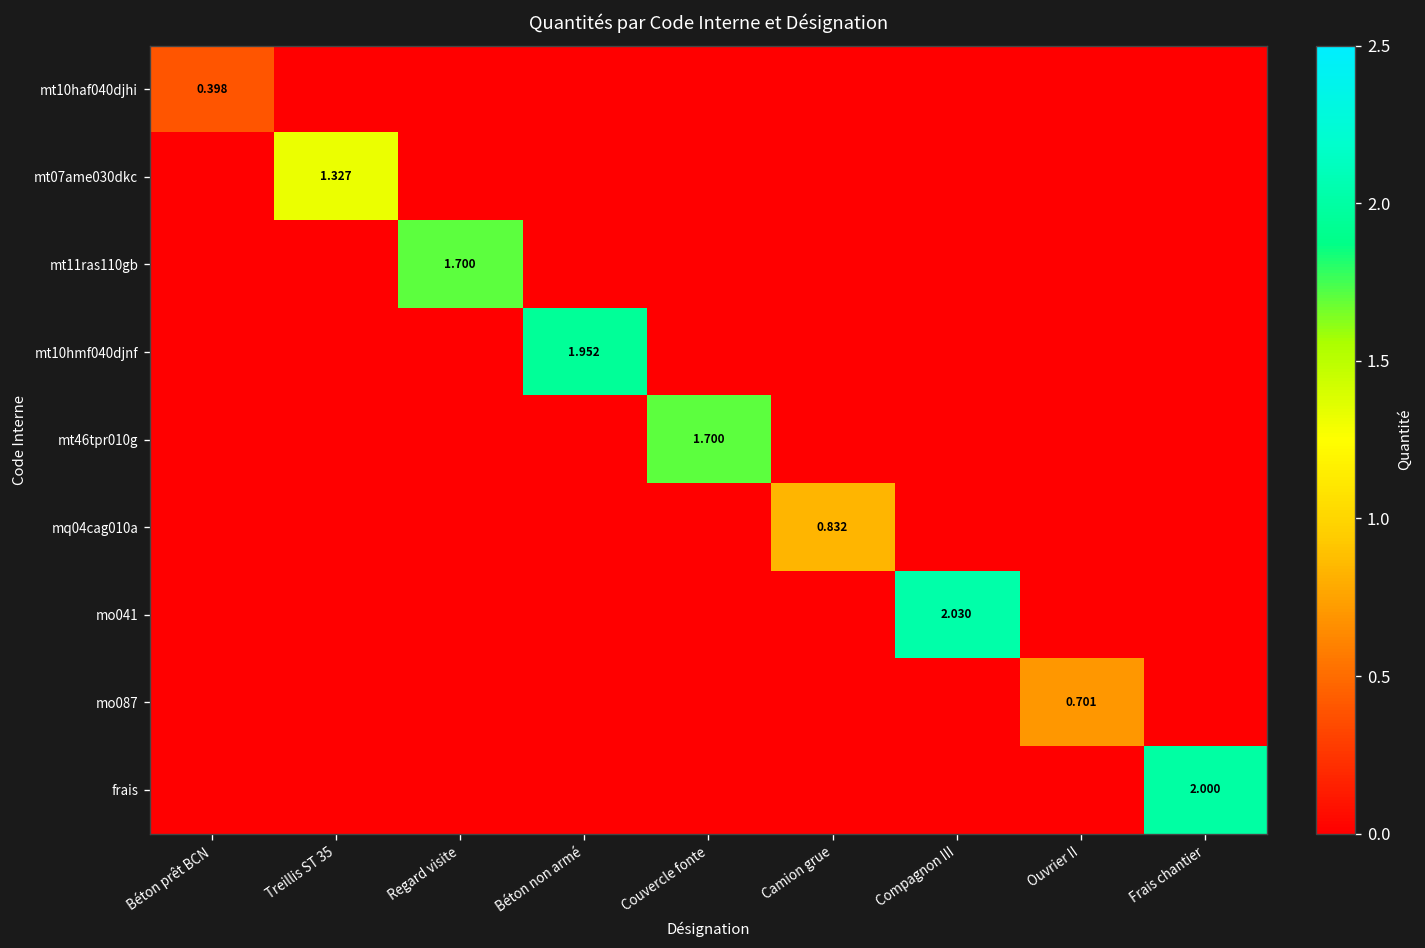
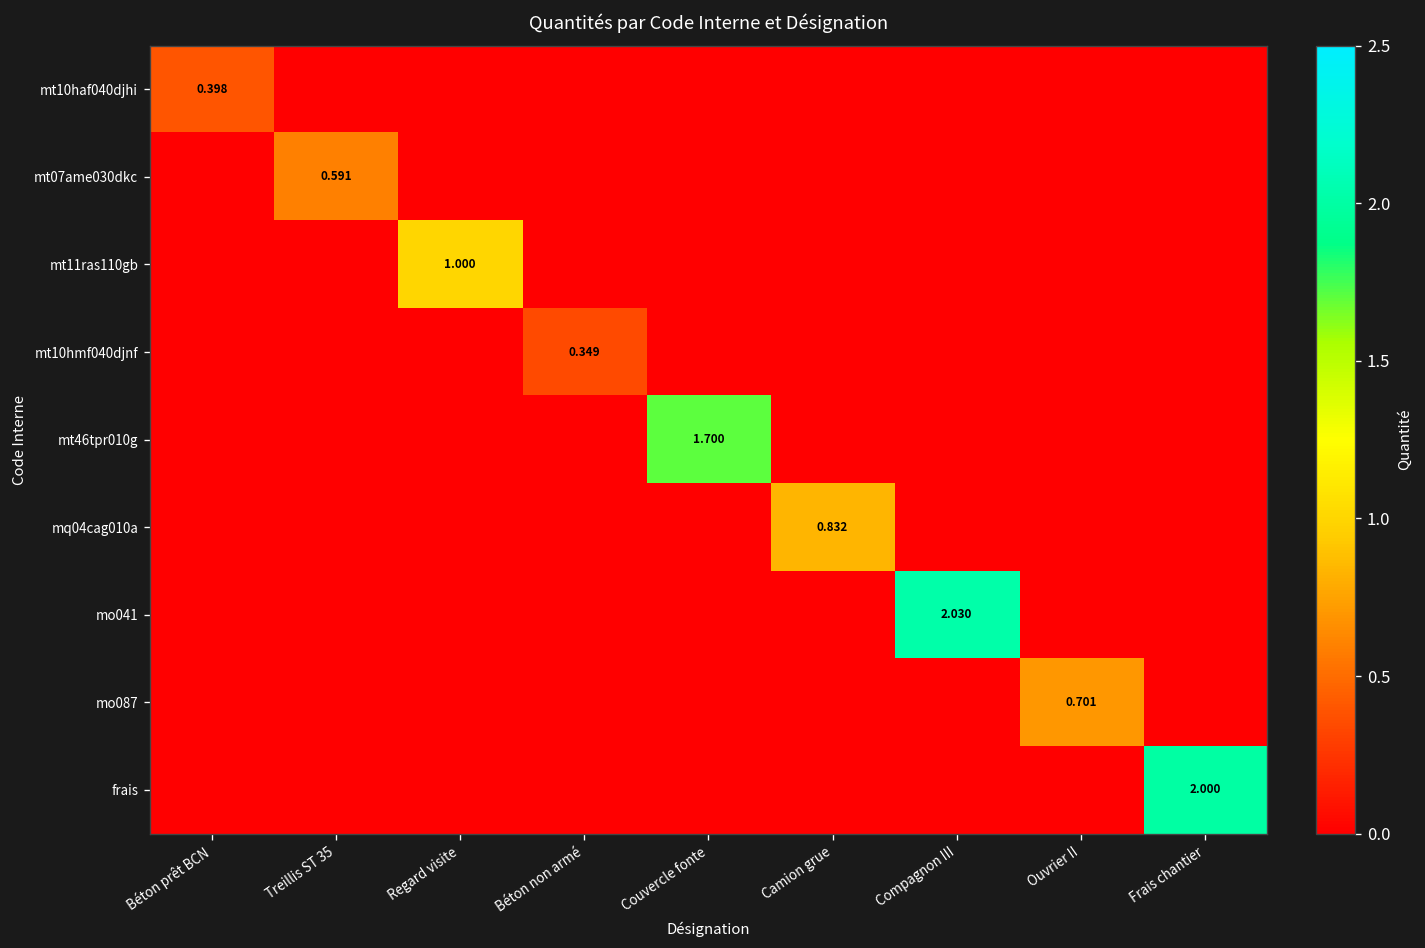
mt07ame030dkc, Treillis ST 35: 1.327 -> 0.591
mt11ras110gb, Regard visite: 1.700 -> 1.000
mt10hmf040djnf, Béton non armé: 1.952 -> 0.349
